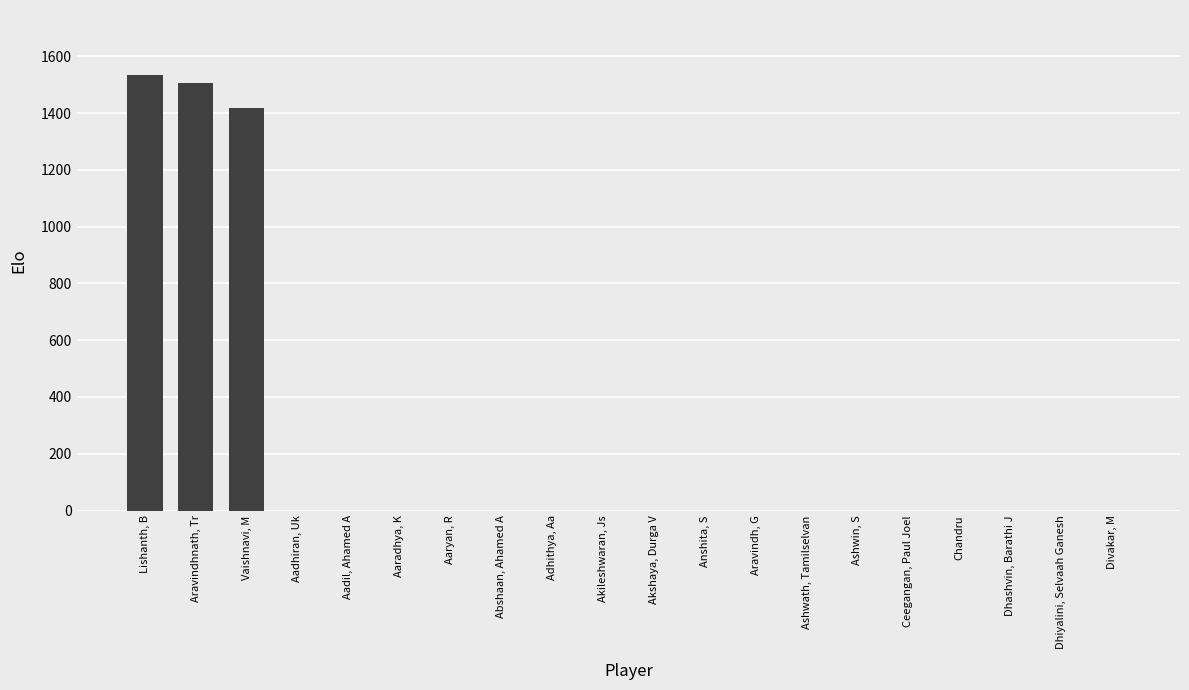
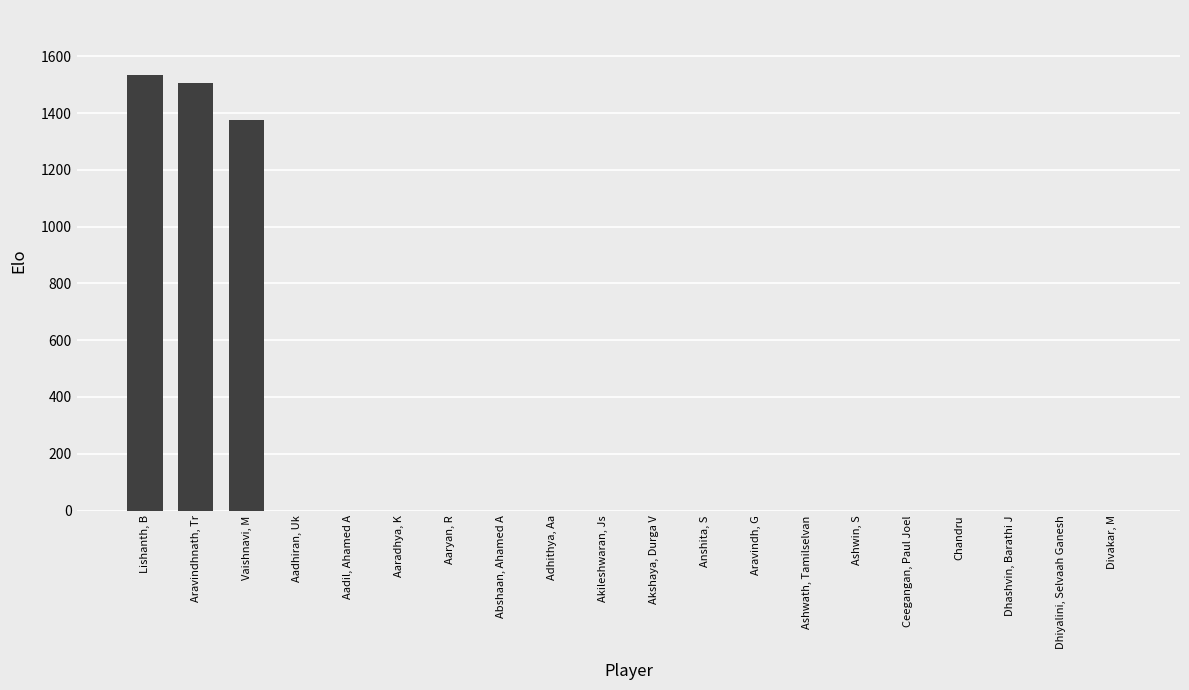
Vaishnavi, M: 1420 -> 1380
